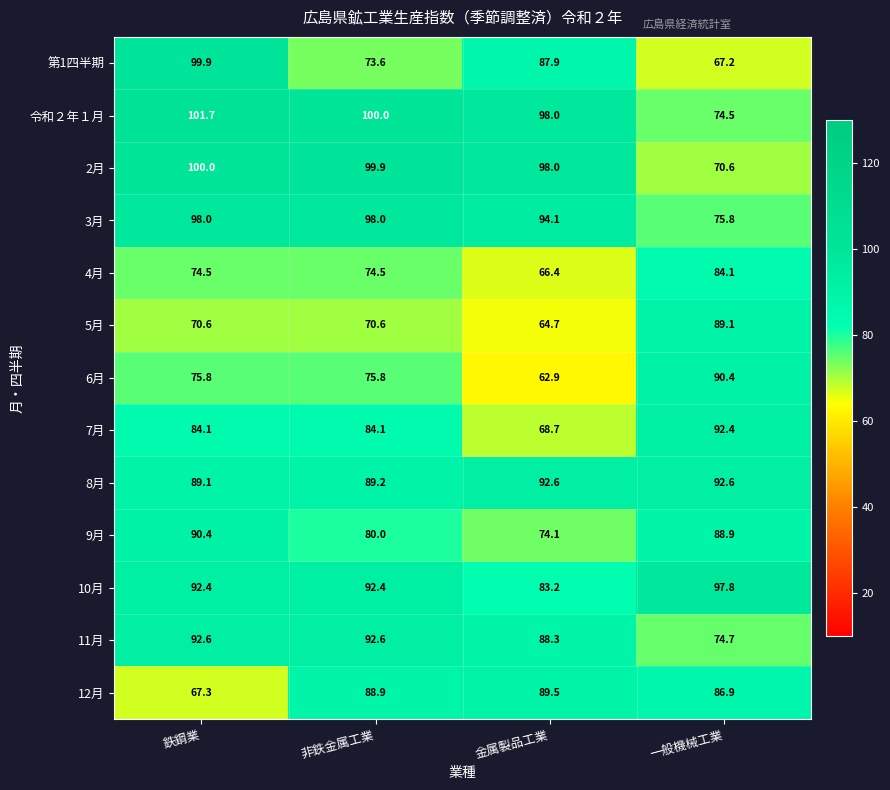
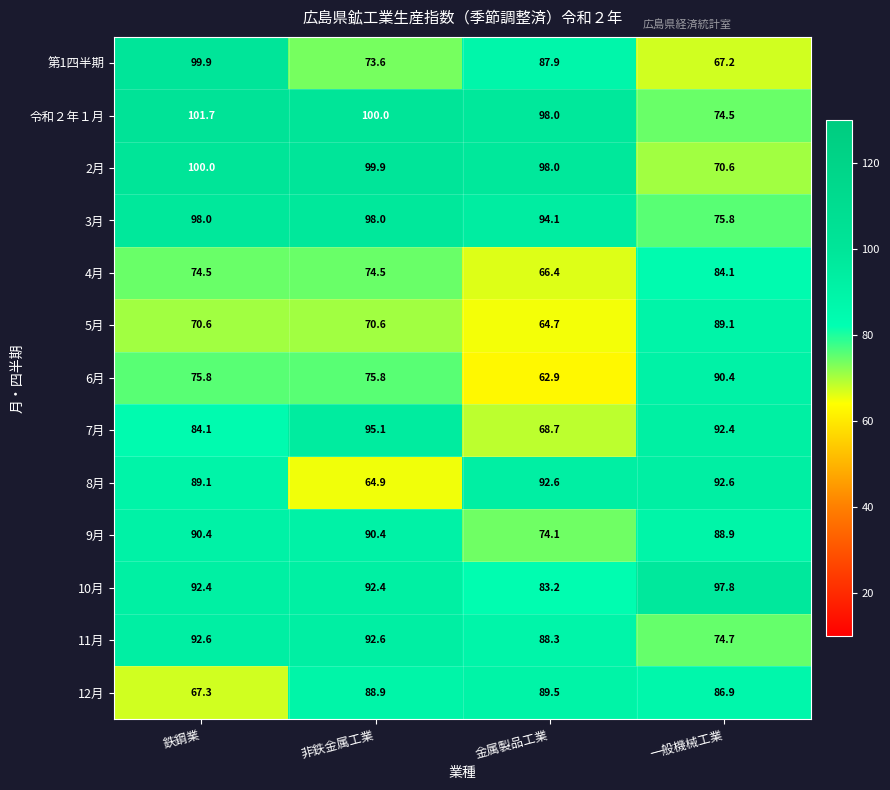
7月, 非鉄金属工業: 84.1 -> 95.1
8月, 非鉄金属工業: 89.2 -> 64.9
9月, 非鉄金属工業: 80.0 -> 90.4
